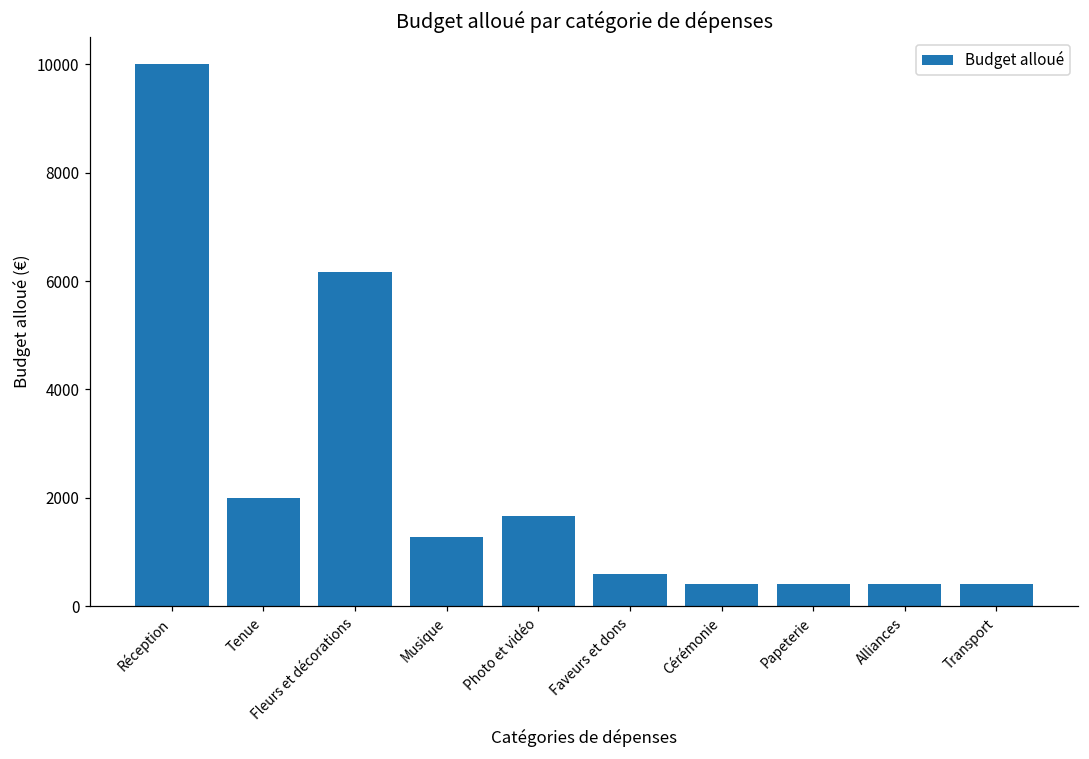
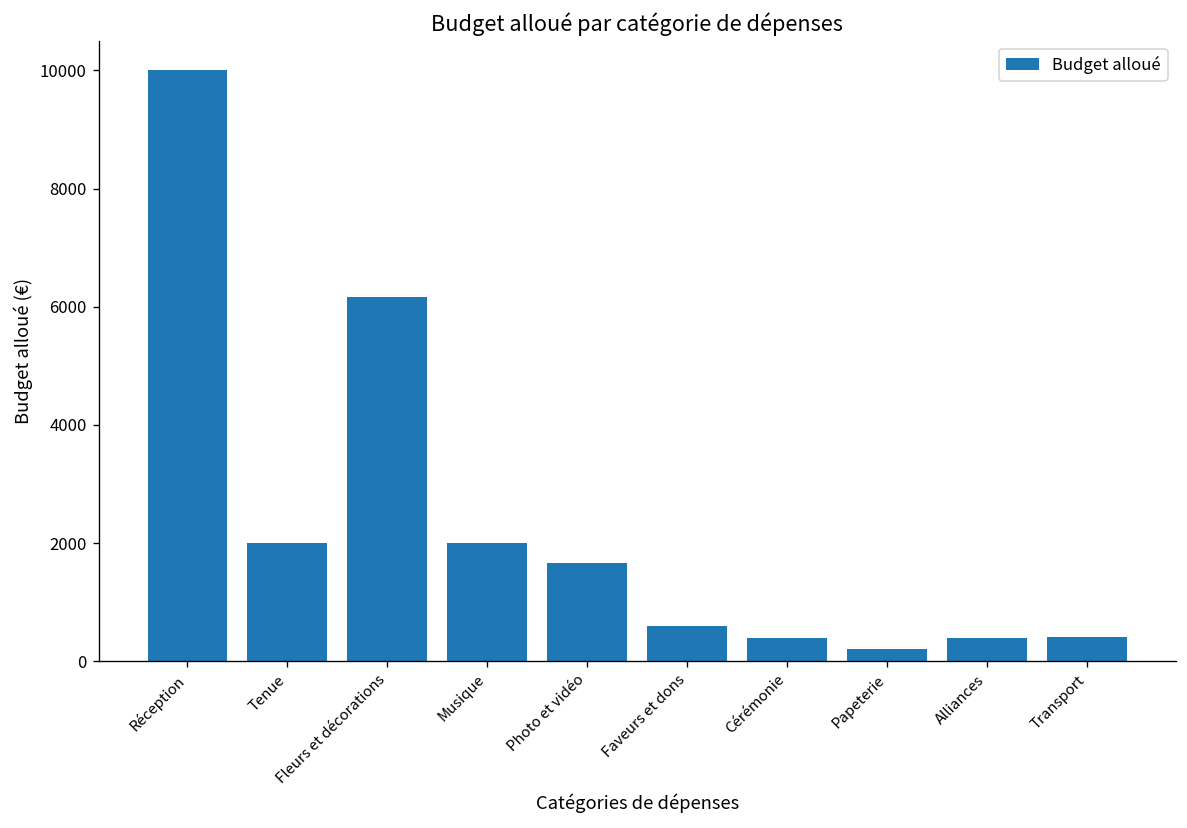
Musique: 1300 -> 2000
Papeterie: 400 -> 200
